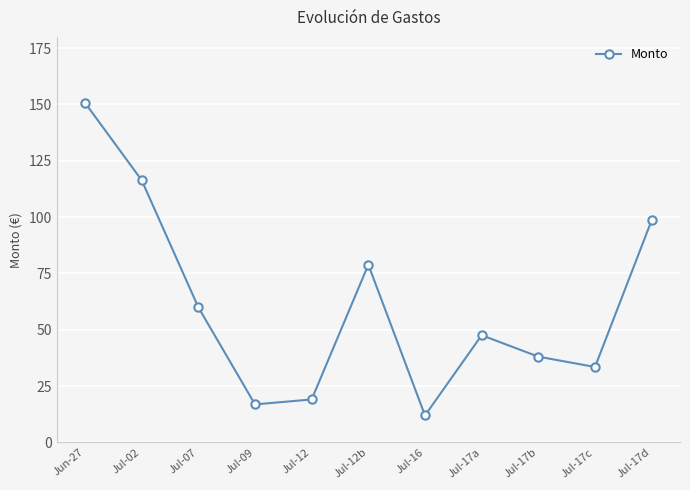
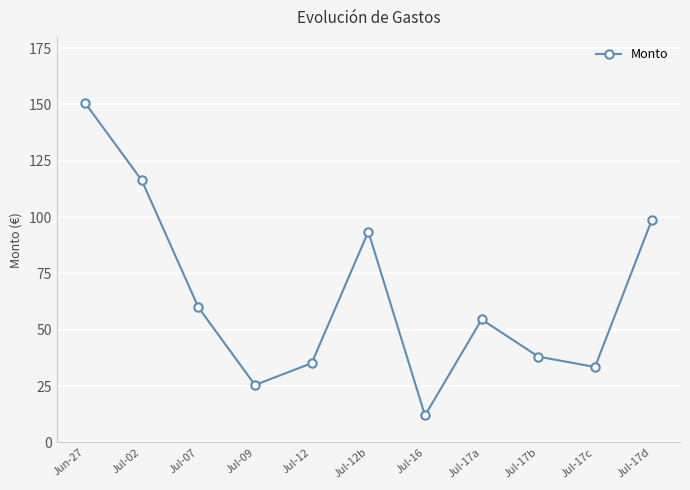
Jul-09: 17 -> 26
Jul-12: 19 -> 35
Jul-12b: 79 -> 94
Jul-17a: 48 -> 55
